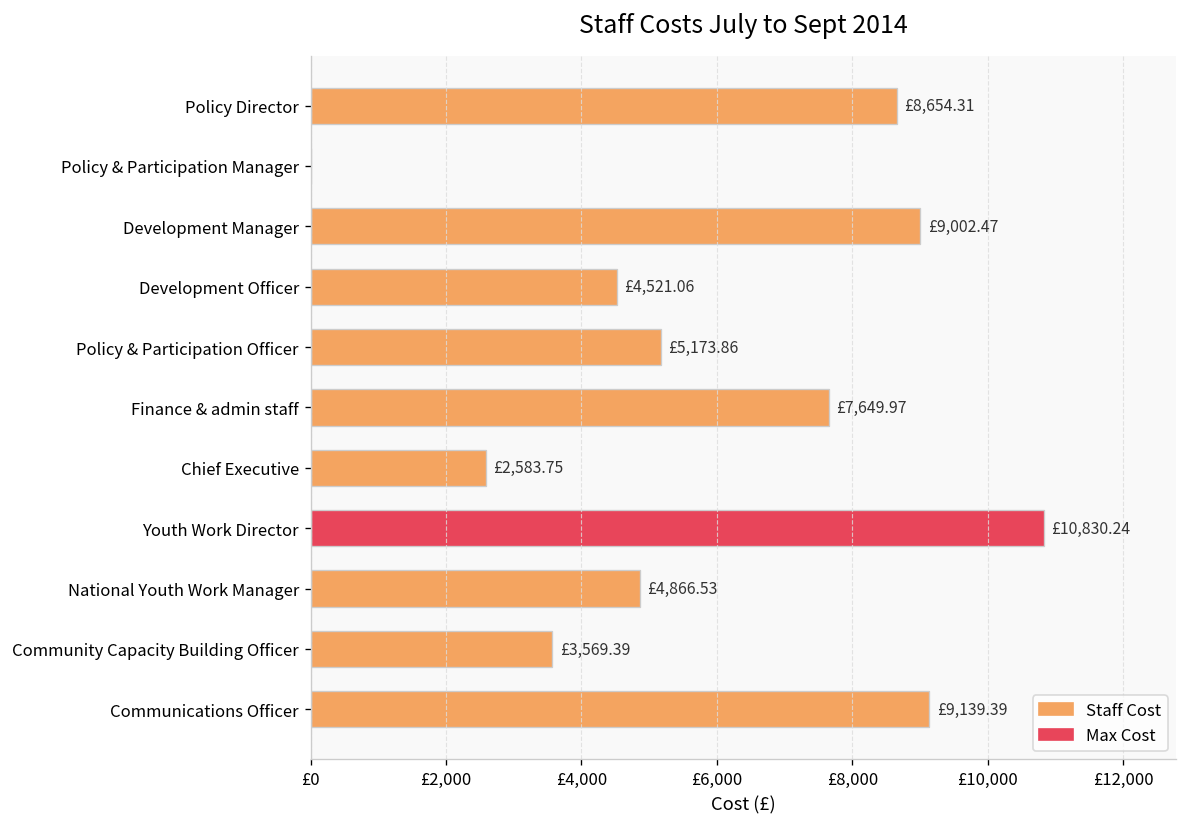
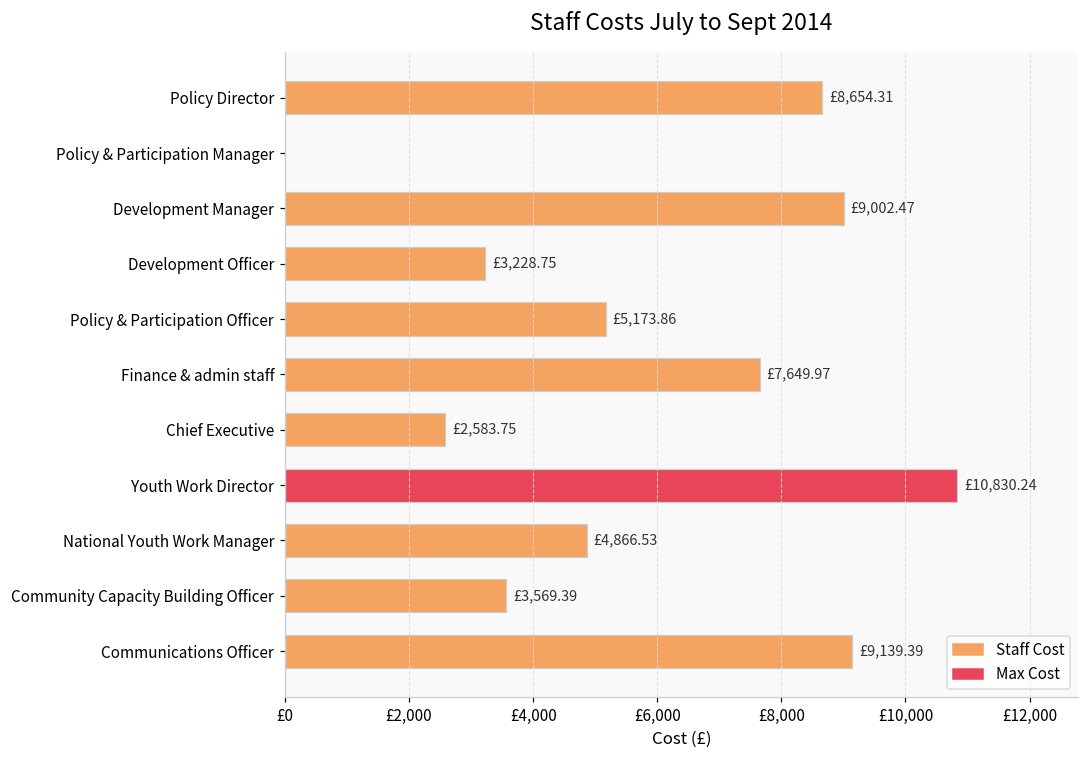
Development Officer: £4,521.06 -> £3,228.75
